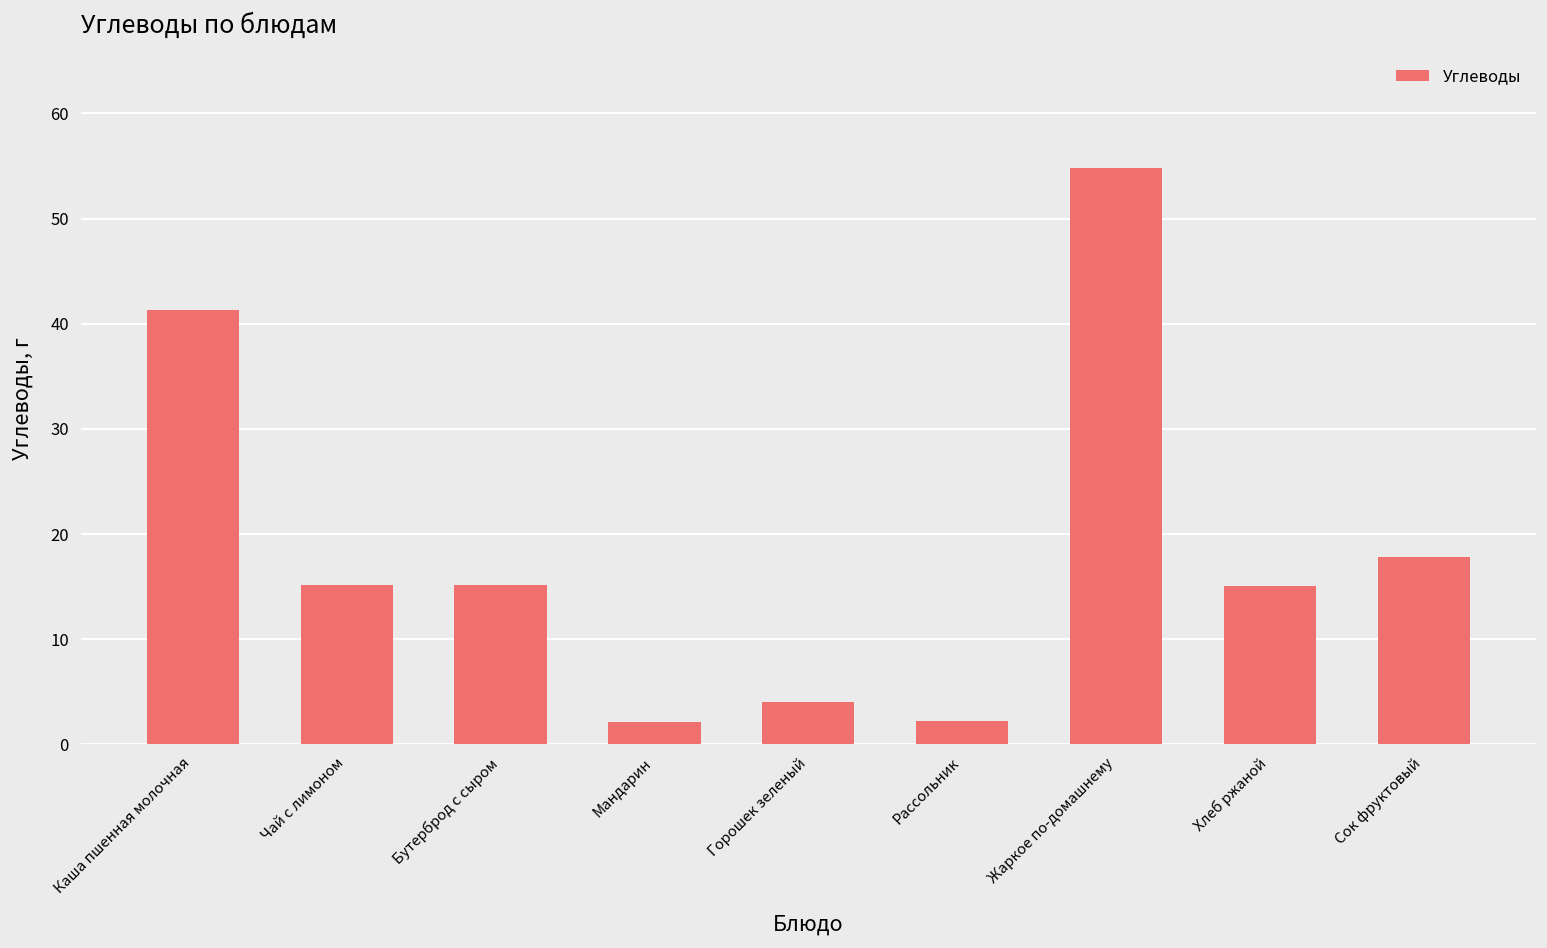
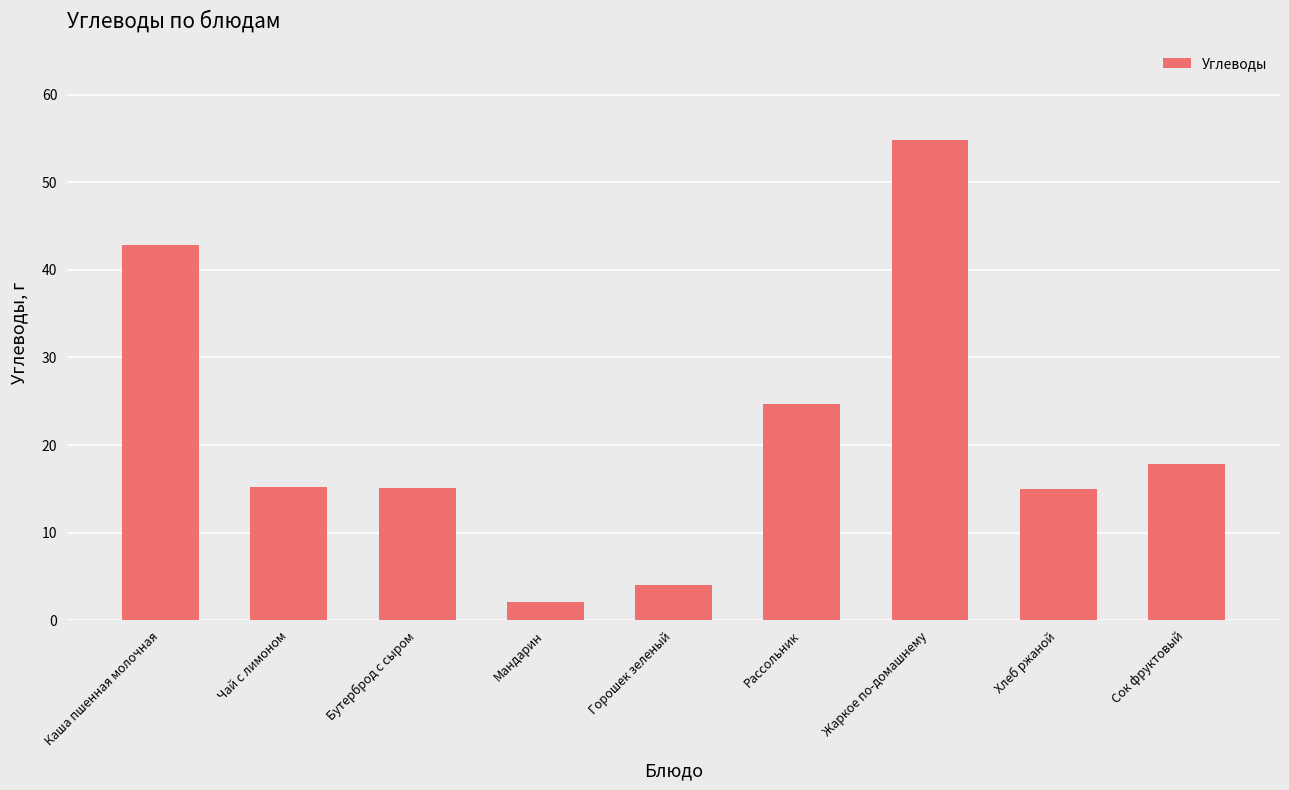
Каша пшенная молочная: 41 -> 43
Рассольник: 2 -> 25
